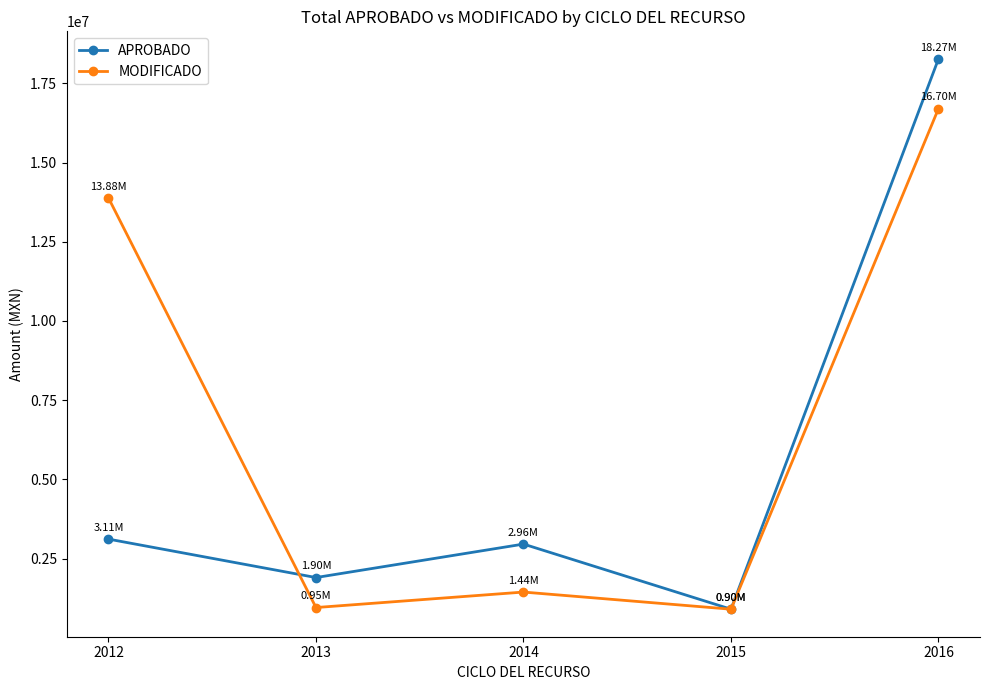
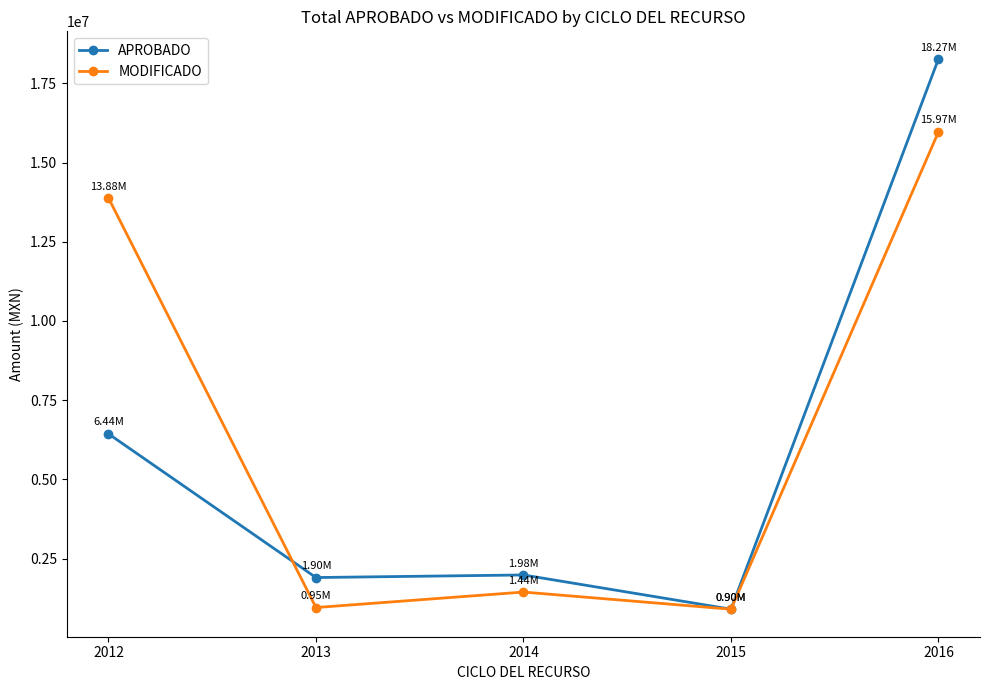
APROBADO, 2012: 3.11M -> 6.44M
APROBADO, 2014: 2.96M -> 1.98M
MODIFICADO, 2016: 16.70M -> 15.97M
